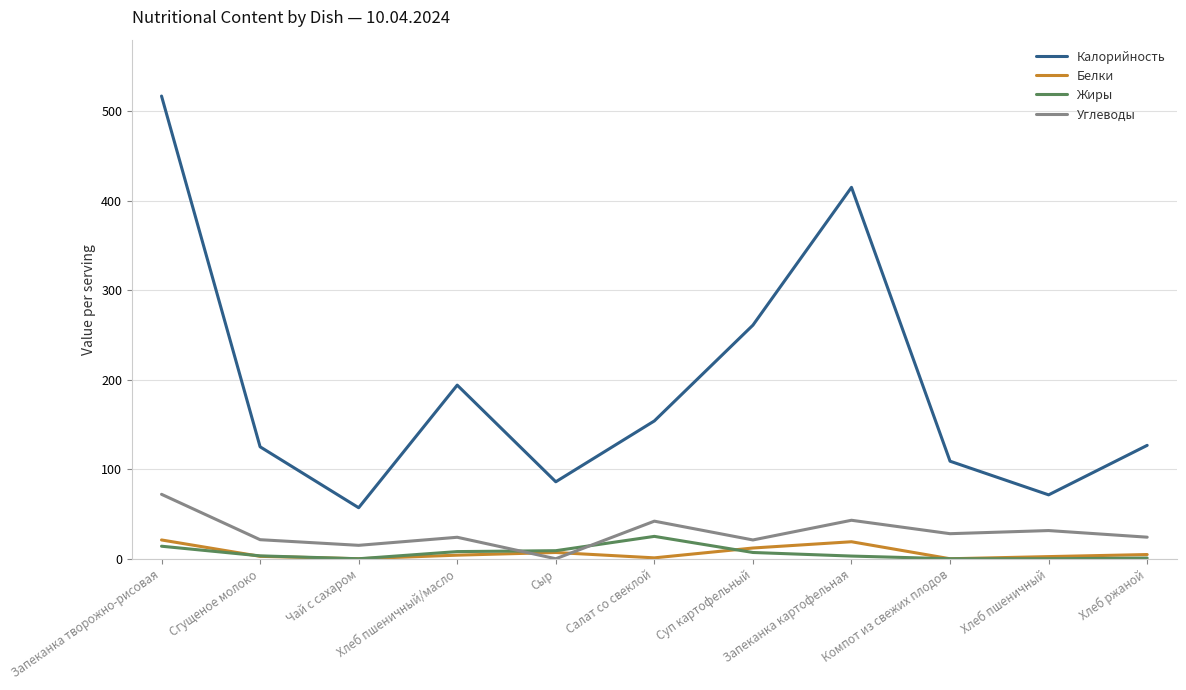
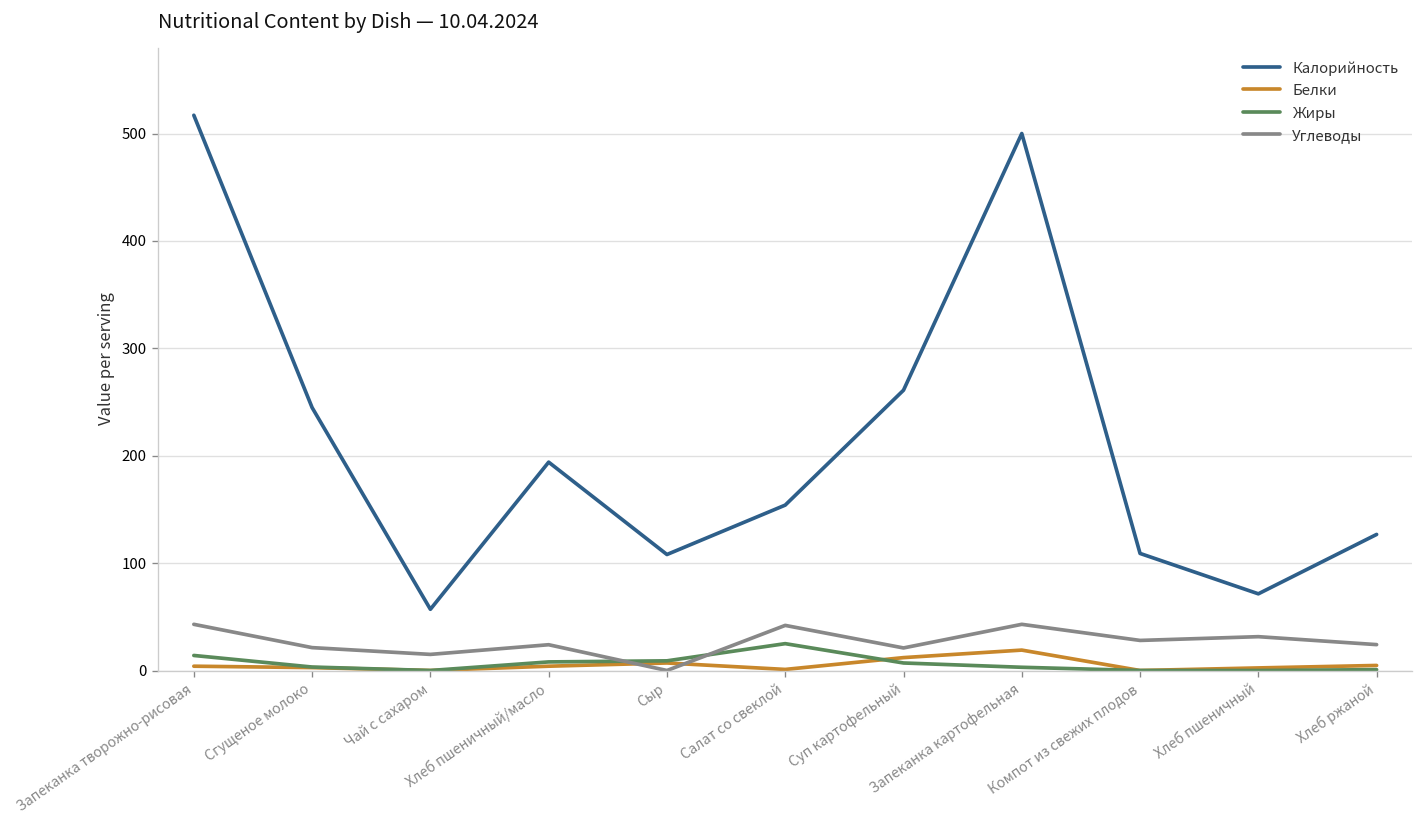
Белки, Запеканка творожно-рисовая: 20 -> 0
Углеводы, Запеканка творожно-рисовая: 70 -> 40
Калорийность, Сгущеное молоко: 130 -> 240
Калорийность, Сыр: 90 -> 110
Калорийность, Запеканка картофельная: 420 -> 500
